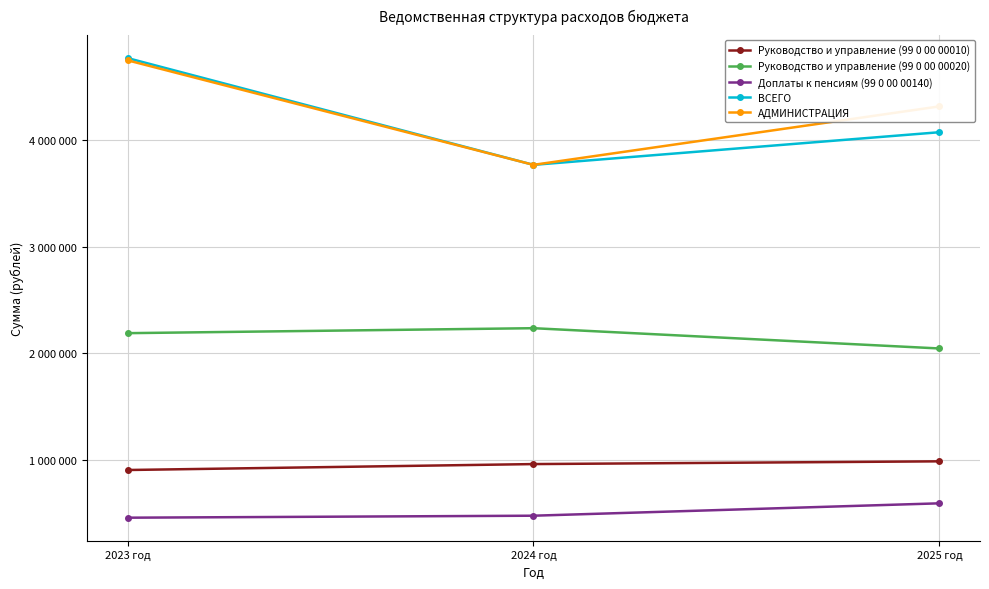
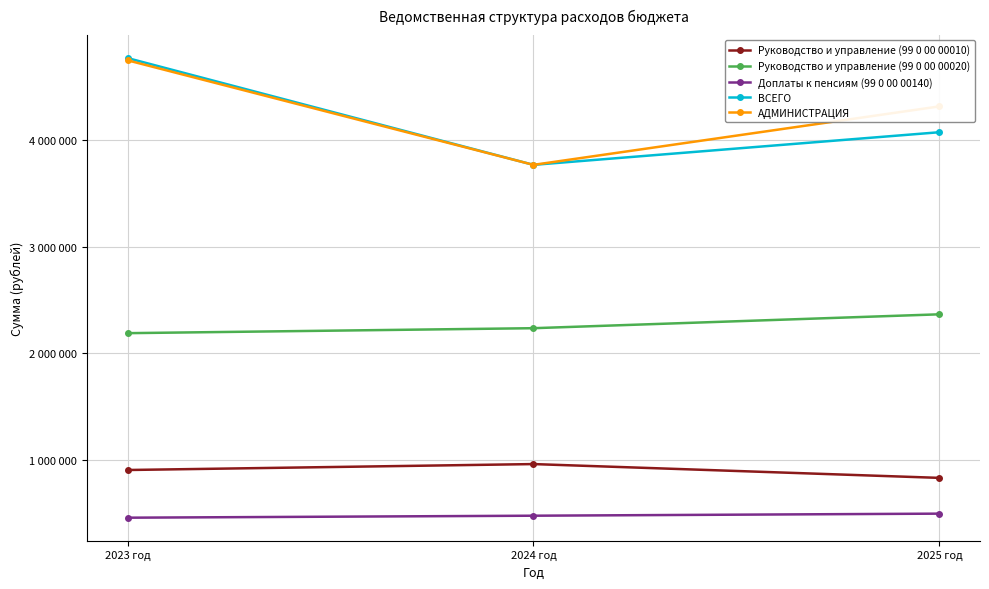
Руководство и управление (99 0 00 00010), 2025 год: 990000 -> 840000
Руководство и управление (99 0 00 00020), 2025 год: 2050000 -> 2370000
Доплаты к пенсиям (99 0 00 00140), 2025 год: 600000 -> 500000
